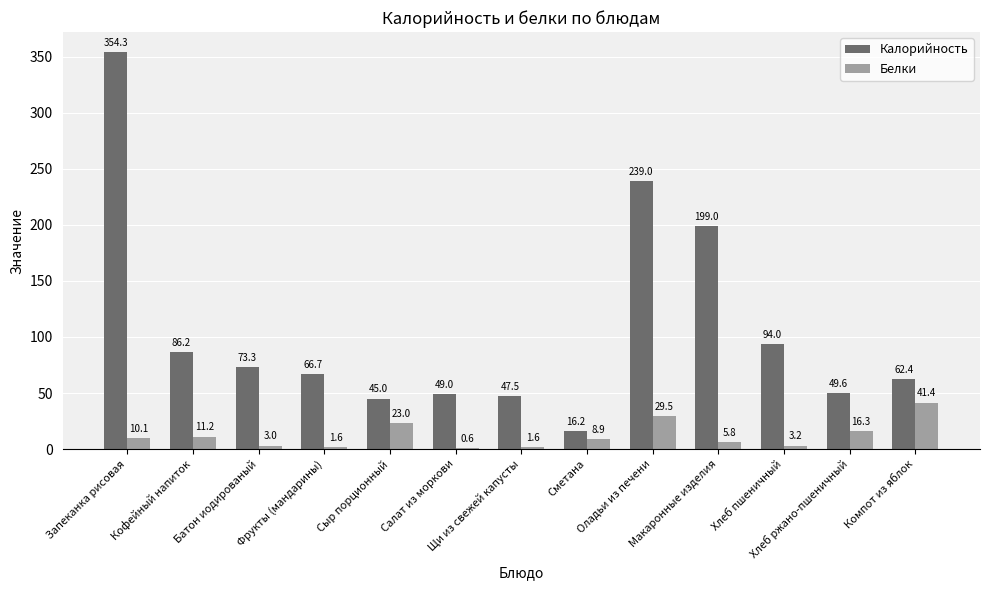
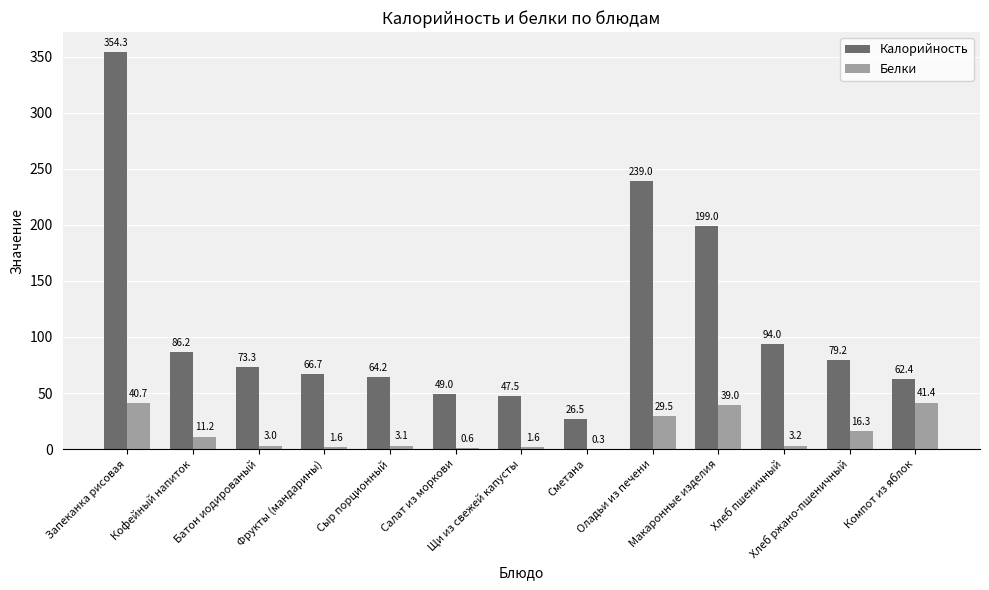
Белки, Запеканка рисовая: 10.1 -> 40.7
Калорийность, Сыр порционный: 45.0 -> 64.2
Белки, Сыр порционный: 23.0 -> 3.1
Калорийность, Сметана: 16.2 -> 26.5
Белки, Сметана: 8.9 -> 0.3
Белки, Макаронные изделия: 5.8 -> 39.0
Калорийность, Хлеб ржано-пшеничный: 49.6 -> 79.2
